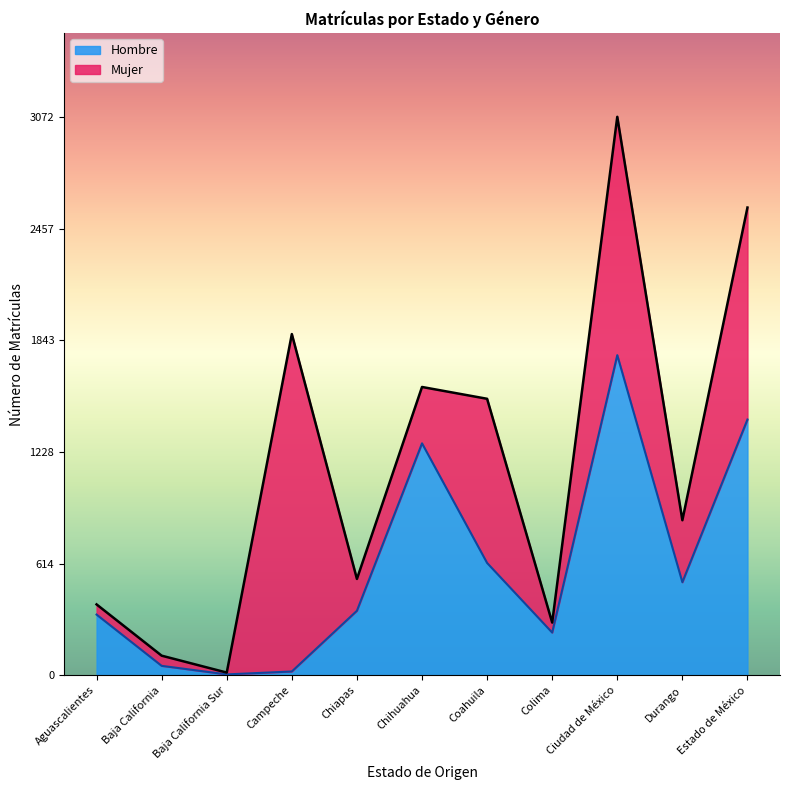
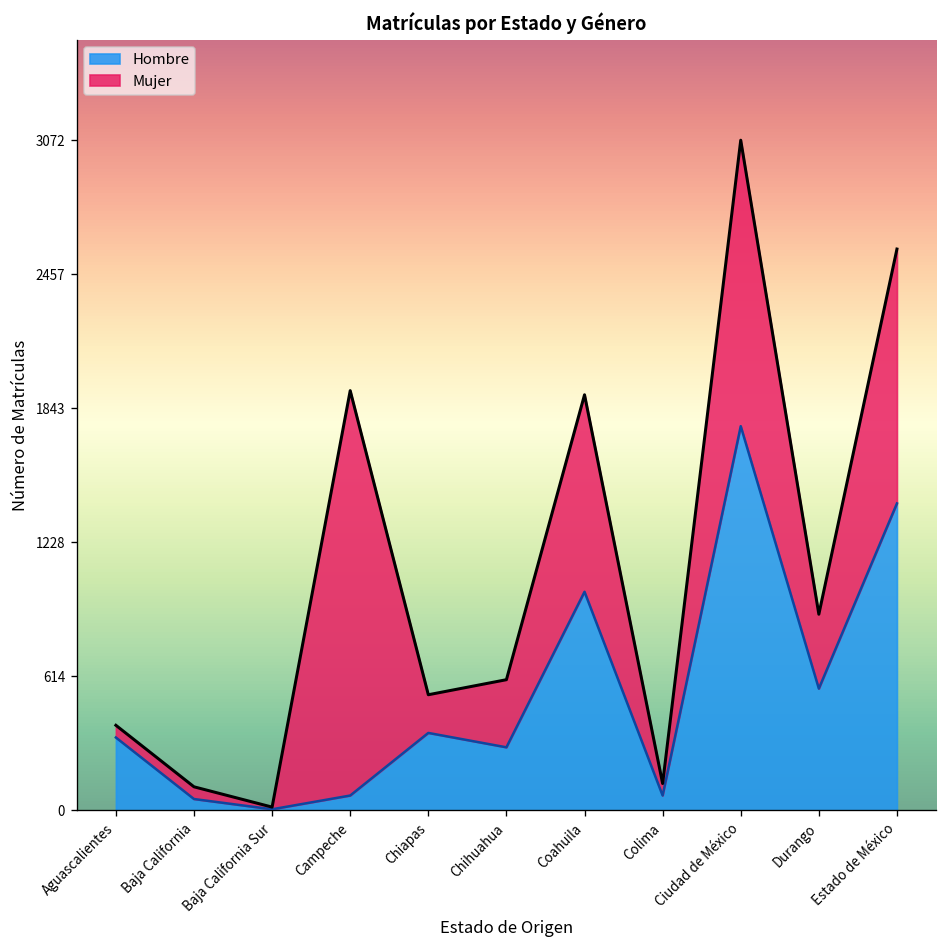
Hombre, Campeche: 20 -> 70
Hombre, Chihuahua: 1280 -> 290
Hombre, Coahuila: 620 -> 1000
Hombre, Colima: 240 -> 70
Hombre, Durango: 510 -> 560
